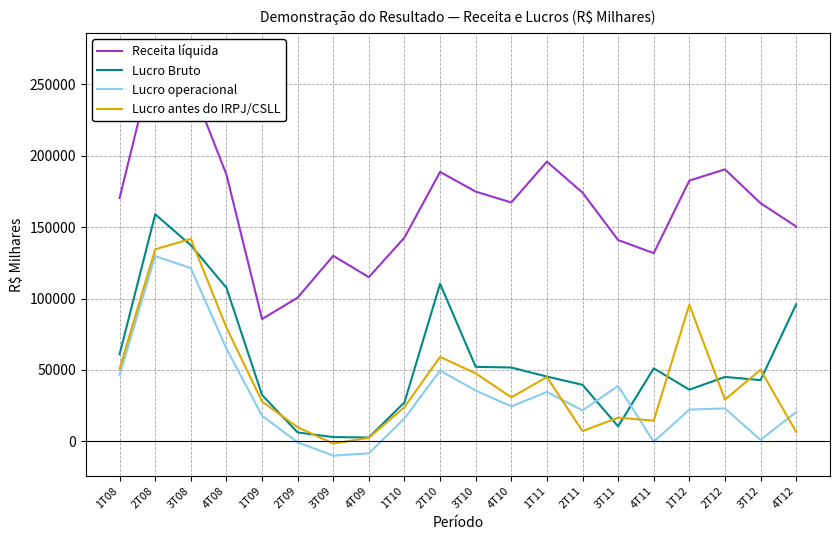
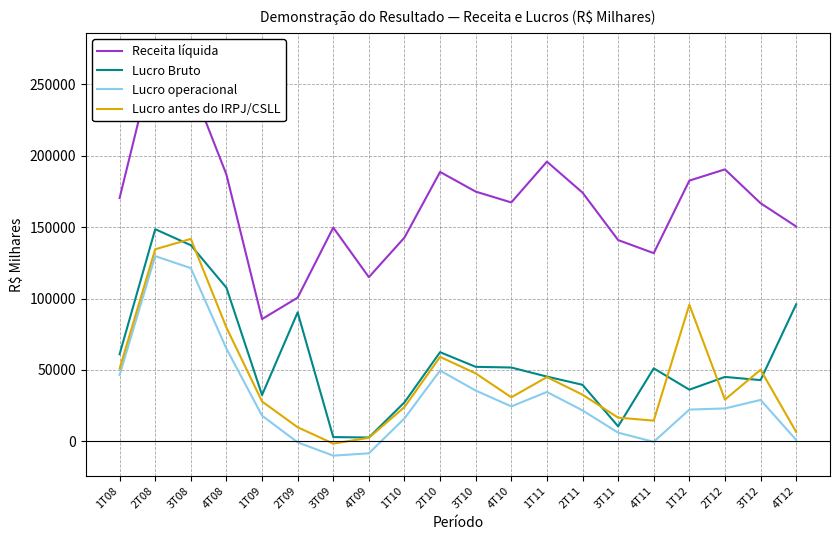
Lucro Bruto, 2T08: 159000 -> 148000
Lucro Bruto, 2T09: 6000 -> 90000
Receita líquida, 3T09: 130000 -> 150000
Lucro Bruto, 2T10: 110000 -> 62000
Lucro antes do IRPJ/CSLL, 2T11: 7000 -> 33000
Lucro operacional, 3T11: 39000 -> 6000
Lucro operacional, 3T12: 1000 -> 29000
Lucro operacional, 4T12: 21000 -> 1000
